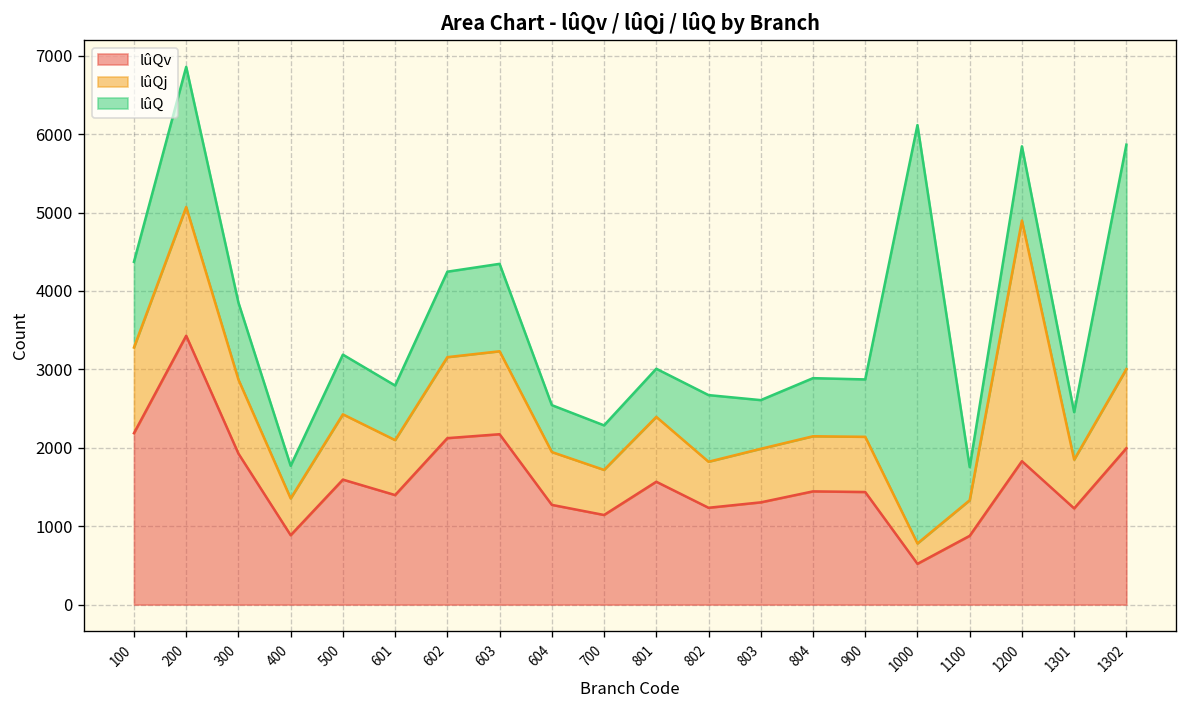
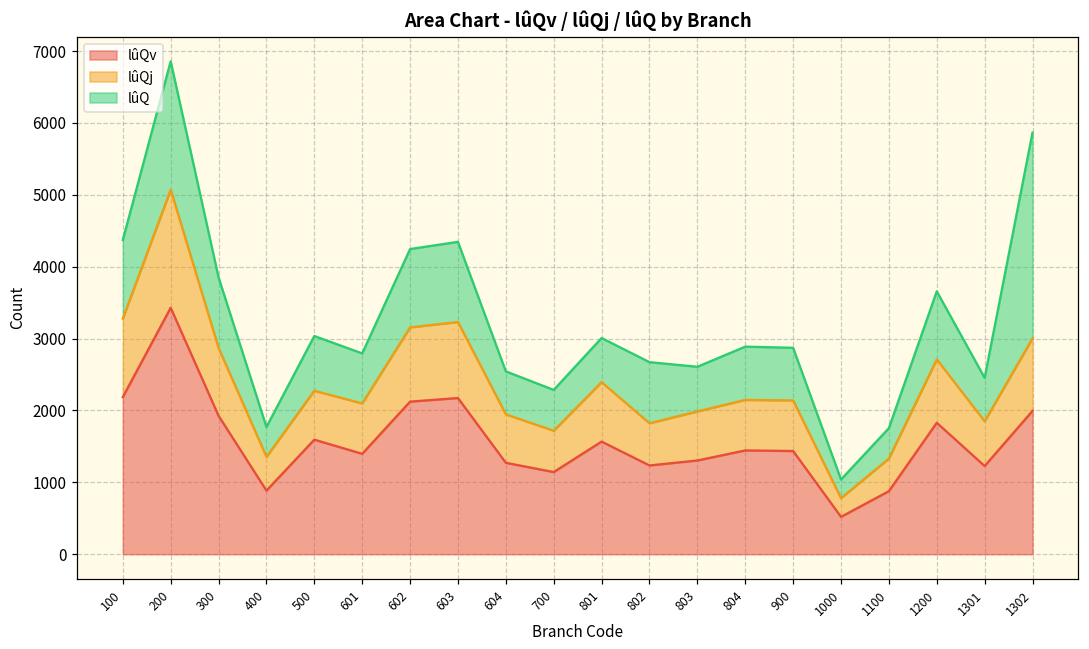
lûQj, 500: 800 -> 700
lûQ, 1000: 5300 -> 300
lûQj, 1200: 3100 -> 900
